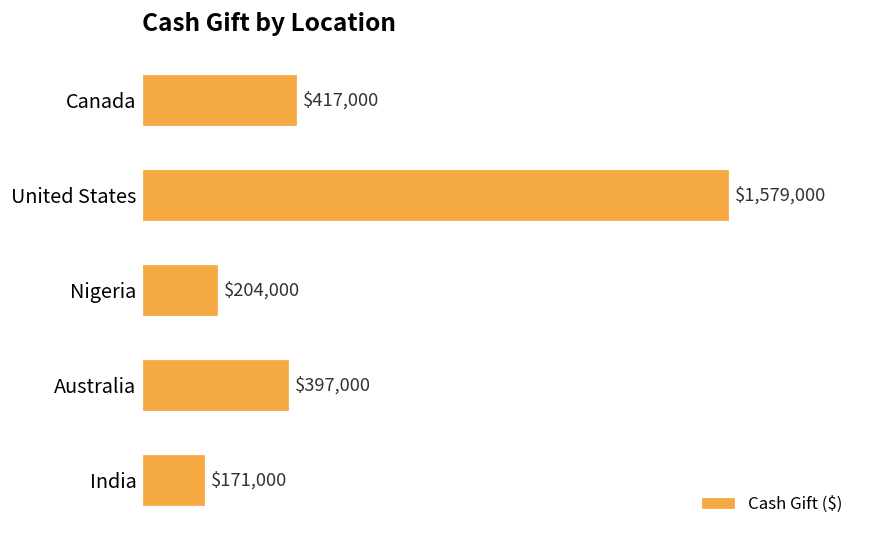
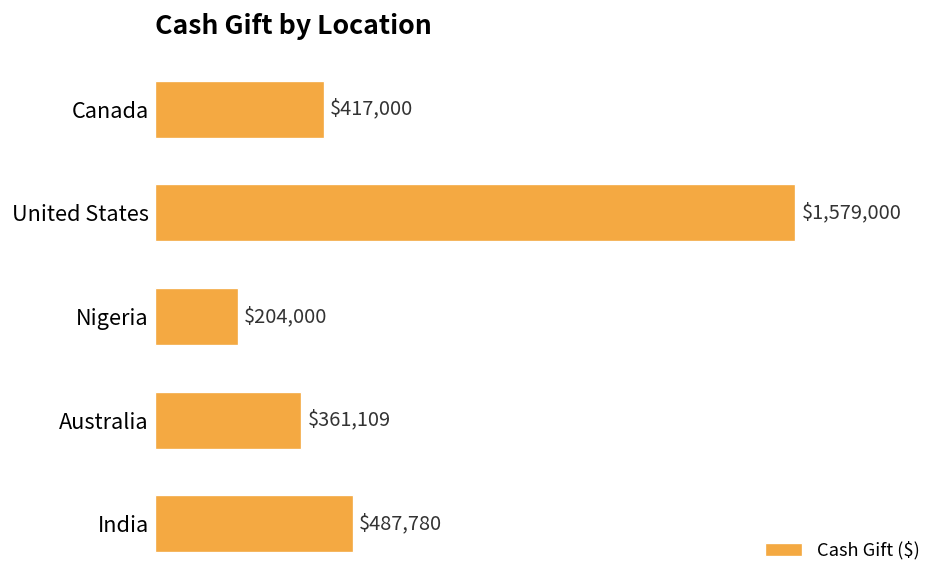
Australia: $397,000 -> $361,109
India: $171,000 -> $487,780
